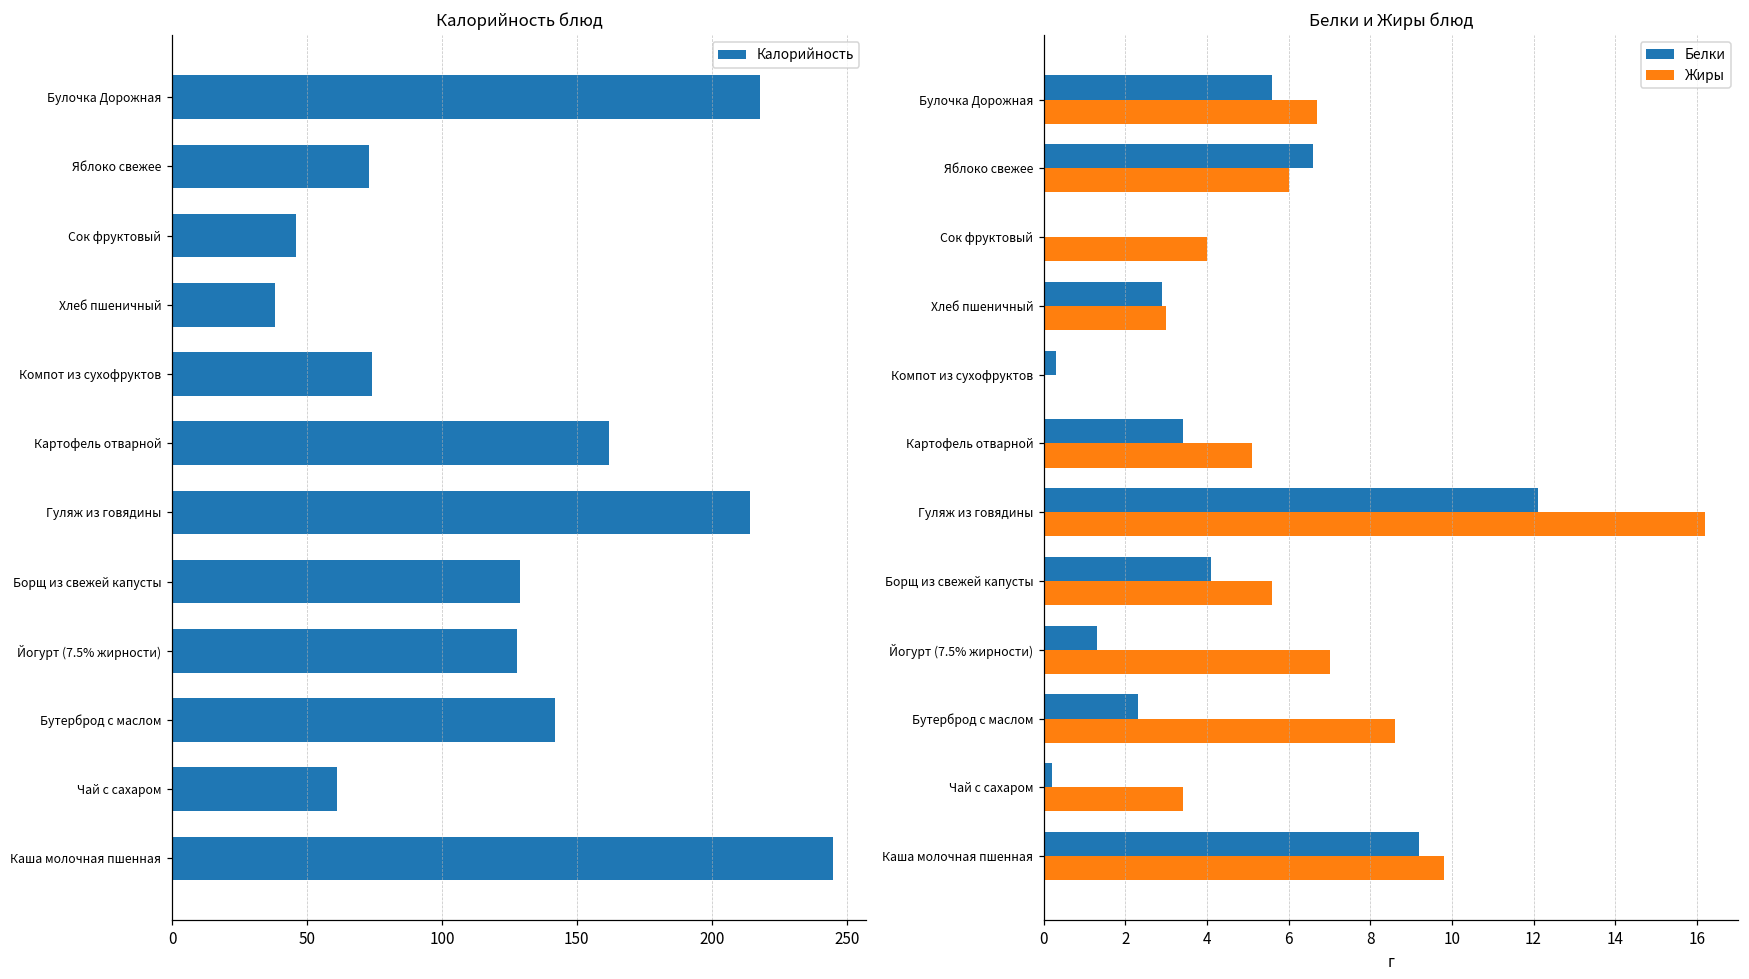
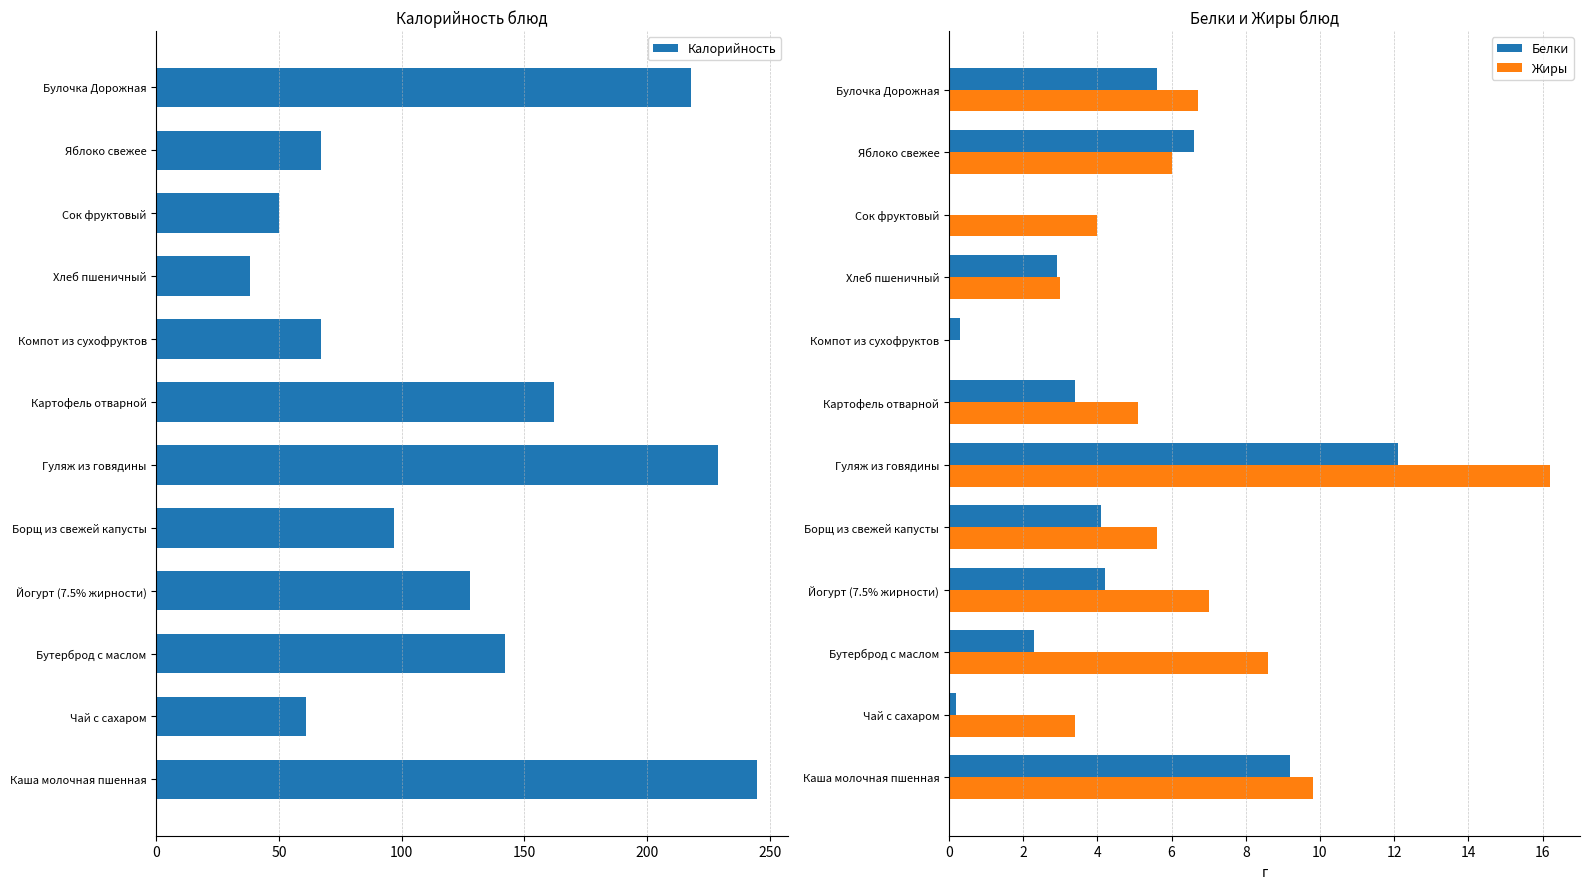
Калорийность блюд, Яблоко свежее: 73 -> 67
Калорийность блюд, Сок фруктовый: 46 -> 50
Калорийность блюд, Компот из сухофруктов: 74 -> 67
Калорийность блюд, Гуляж из говядины: 214 -> 229
Калорийность блюд, Борщ из свежей капусты: 129 -> 97
Белки и Жиры блюд, Белки, Йогурт (7.5% жирности): 1.3 -> 4.2
